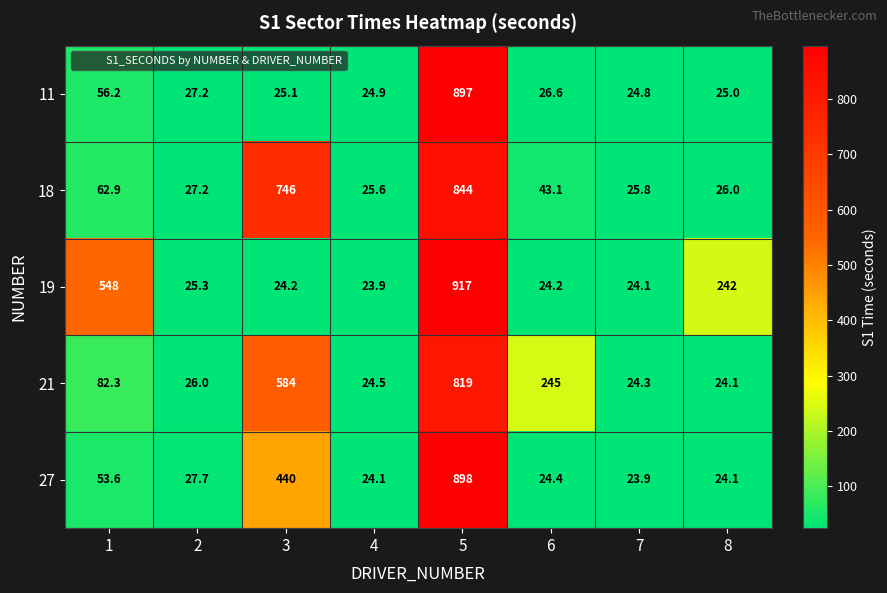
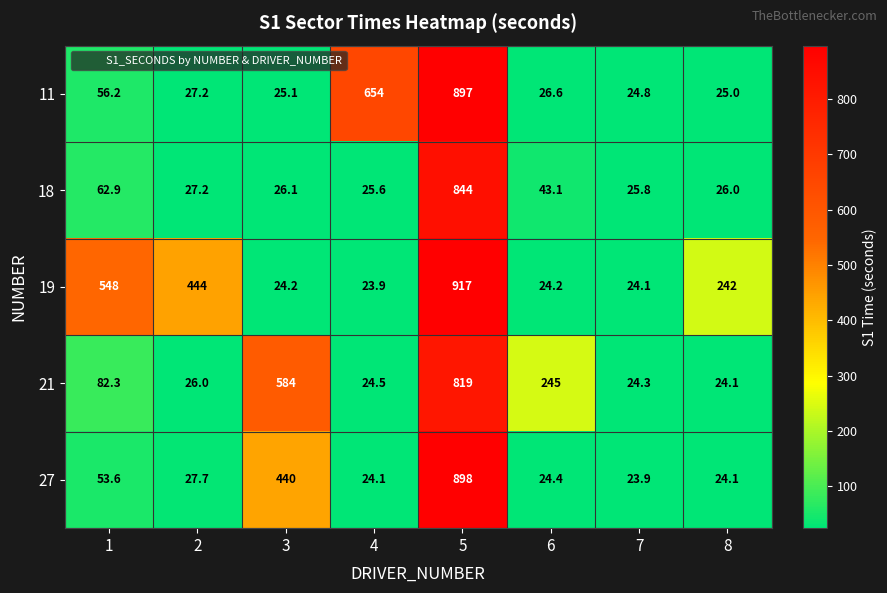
11, 4: 24.9 -> 654
18, 3: 746 -> 26.1
19, 2: 25.3 -> 444
